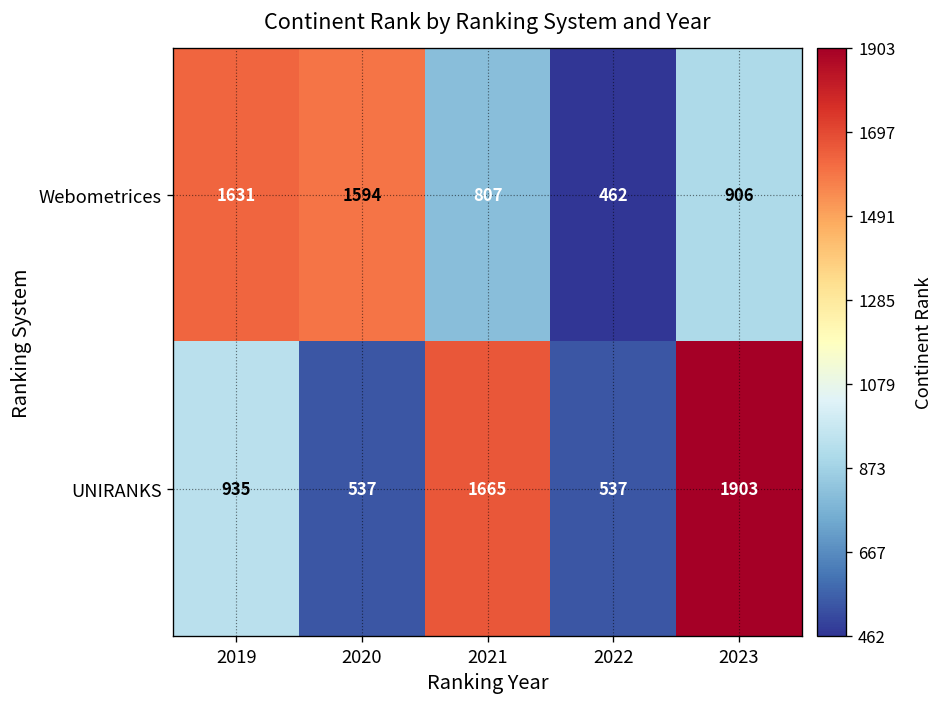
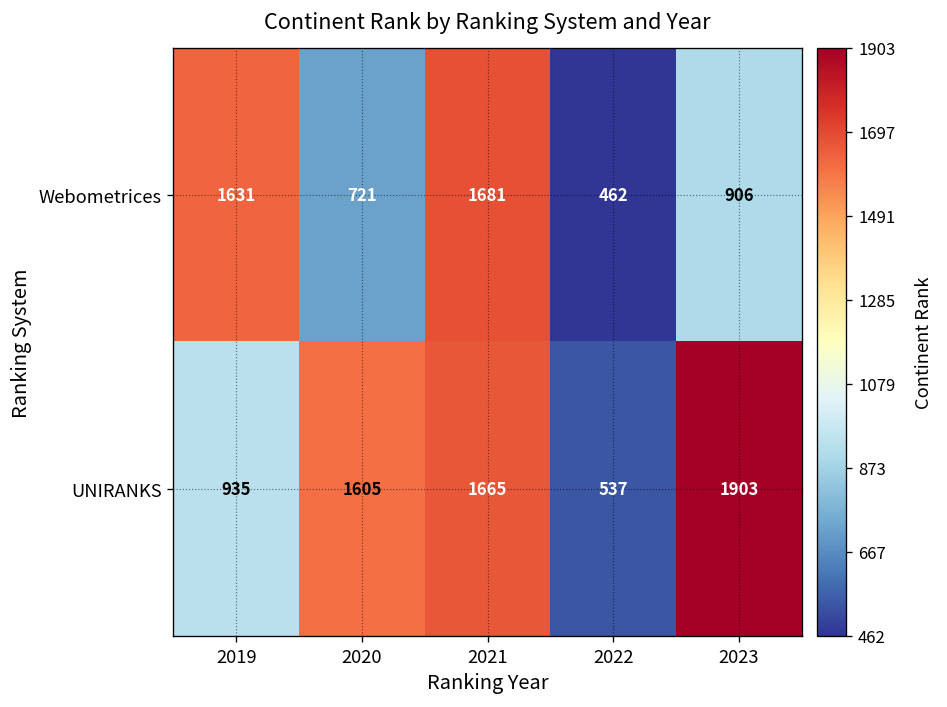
Webometrices, 2020: 1594 -> 721
Webometrices, 2021: 807 -> 1681
UNIRANKS, 2020: 537 -> 1605
